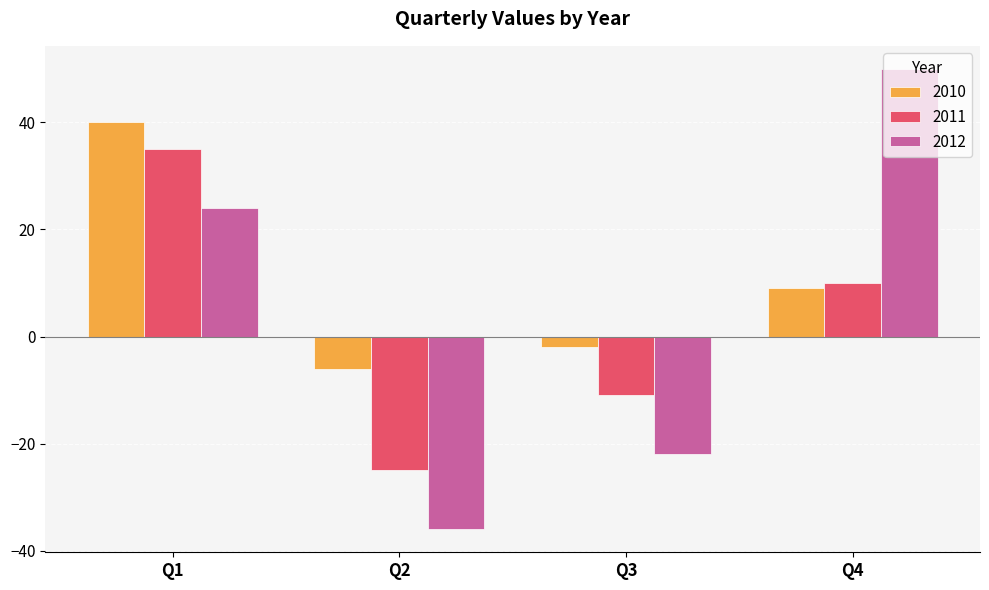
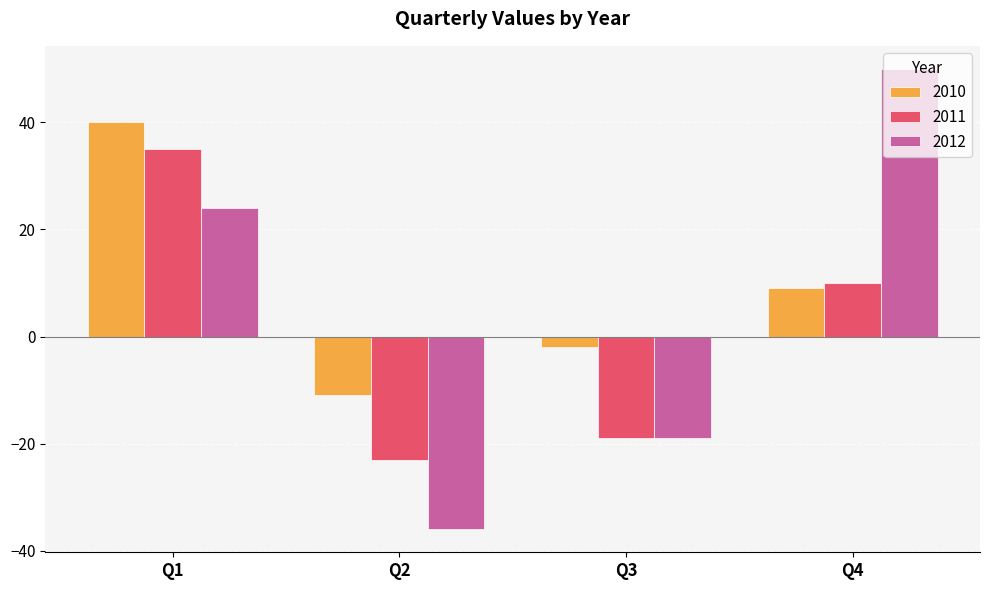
2010, Q2: -6 -> -11
2011, Q2: -25 -> -23
2011, Q3: -11 -> -19
2012, Q3: -22 -> -19
